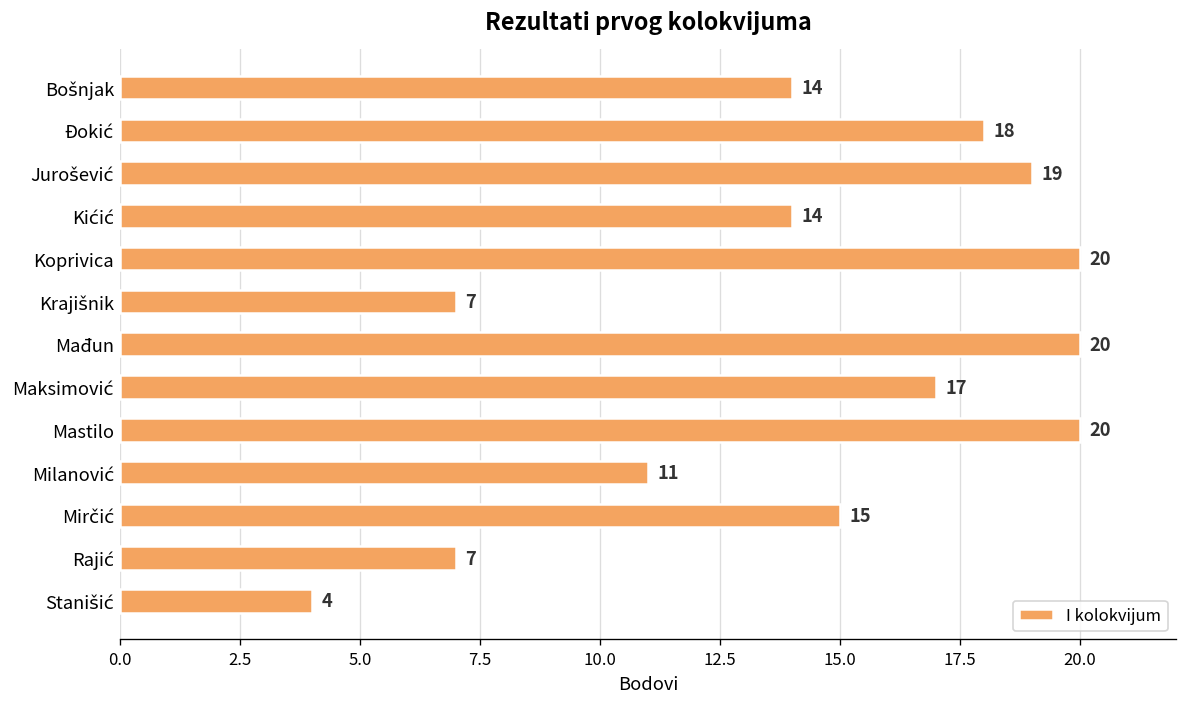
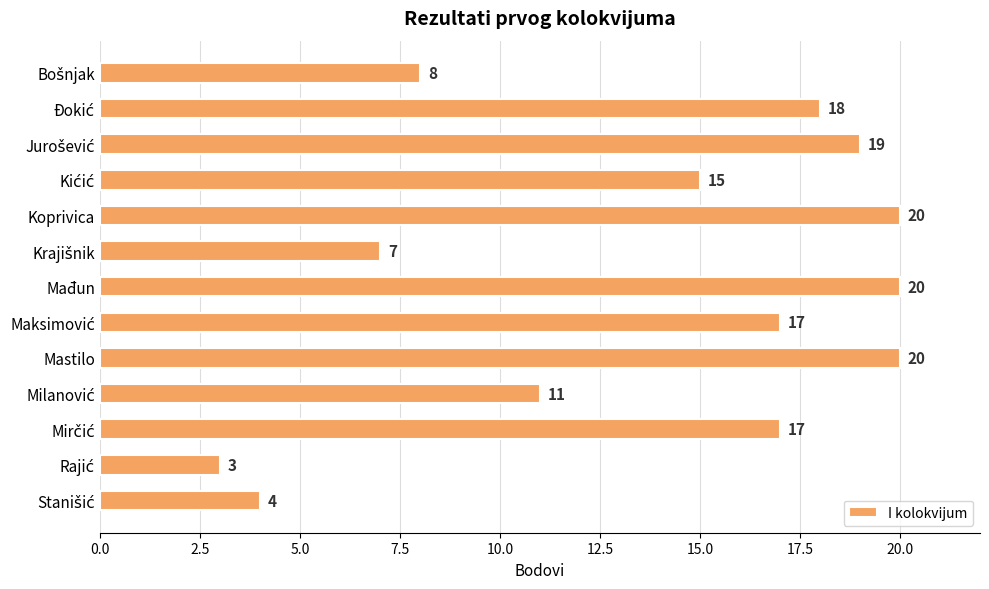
Bošnjak: 14 -> 8
Kićić: 14 -> 15
Mirčić: 15 -> 17
Rajić: 7 -> 3
